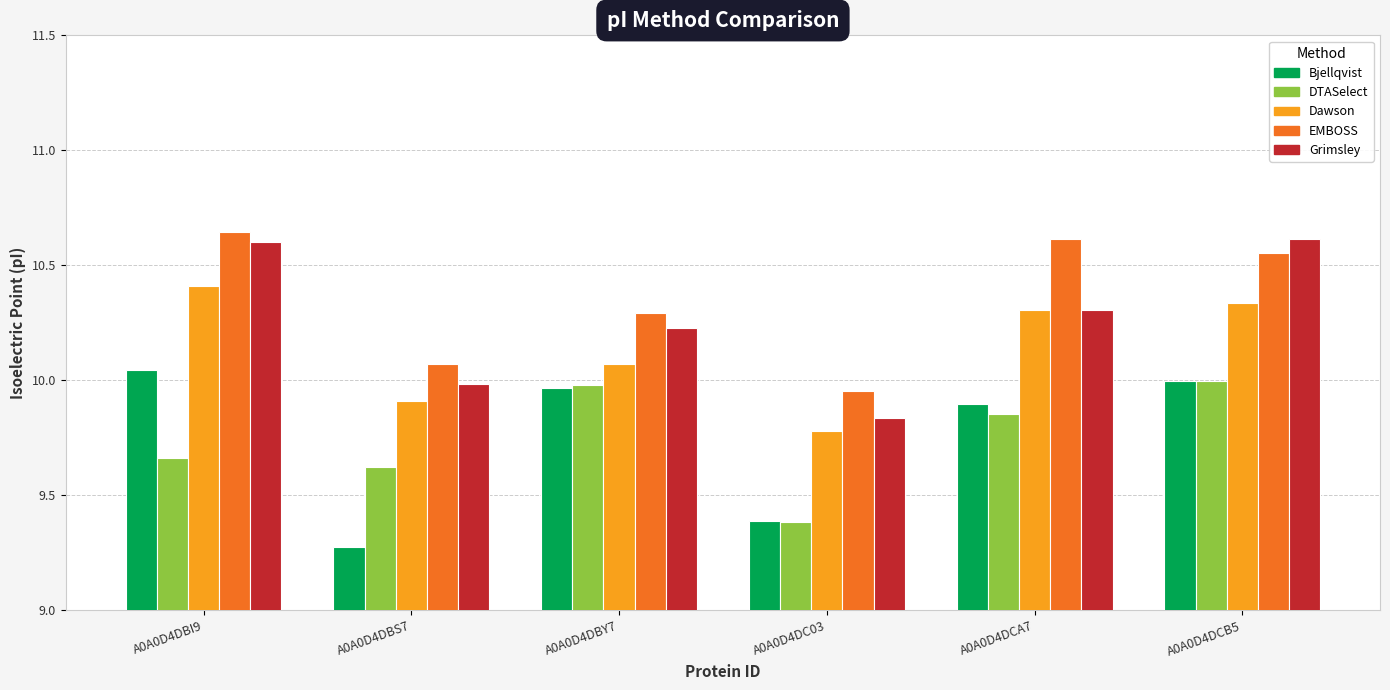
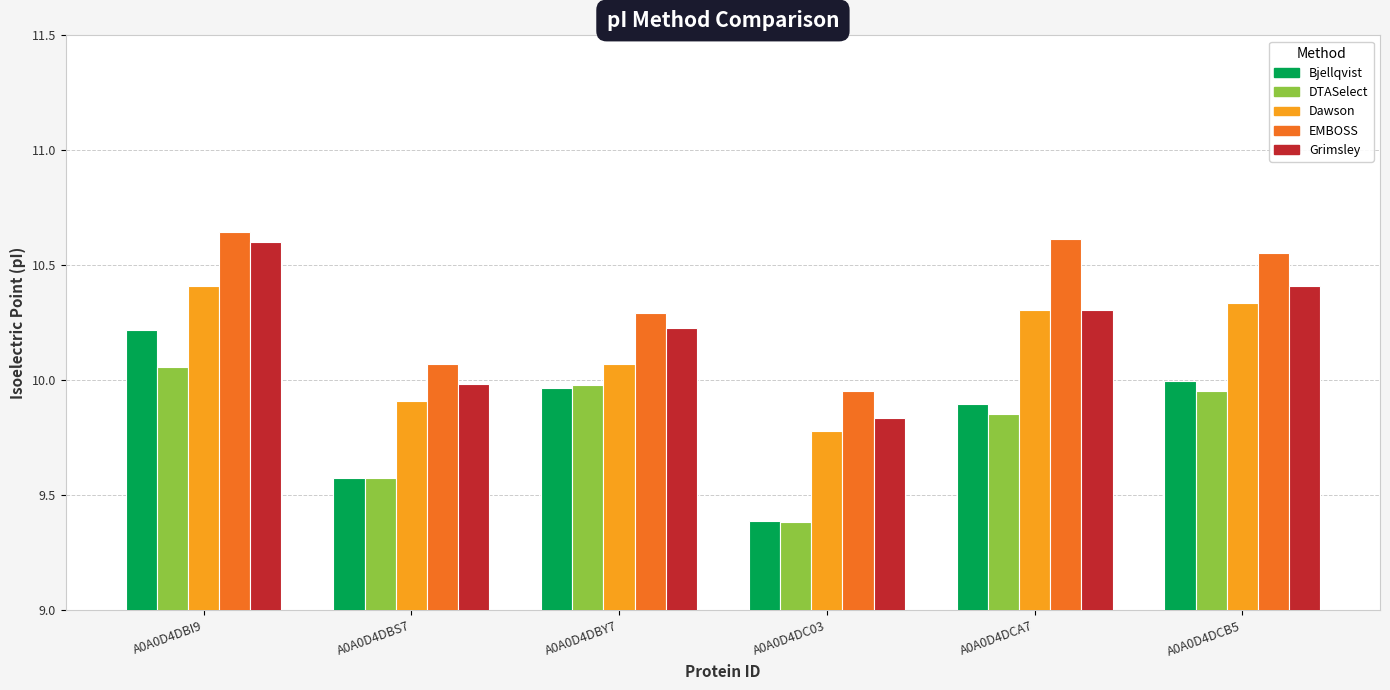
Bjellqvist, A0A0D4DBI9: 10.04 -> 10.22
DTASelect, A0A0D4DBI9: 9.66 -> 10.06
Bjellqvist, A0A0D4DBS7: 9.27 -> 9.58
DTASelect, A0A0D4DBS7: 9.62 -> 9.58
DTASelect, A0A0D4DCB5: 10.00 -> 9.95
Grimsley, A0A0D4DCB5: 10.61 -> 10.41
